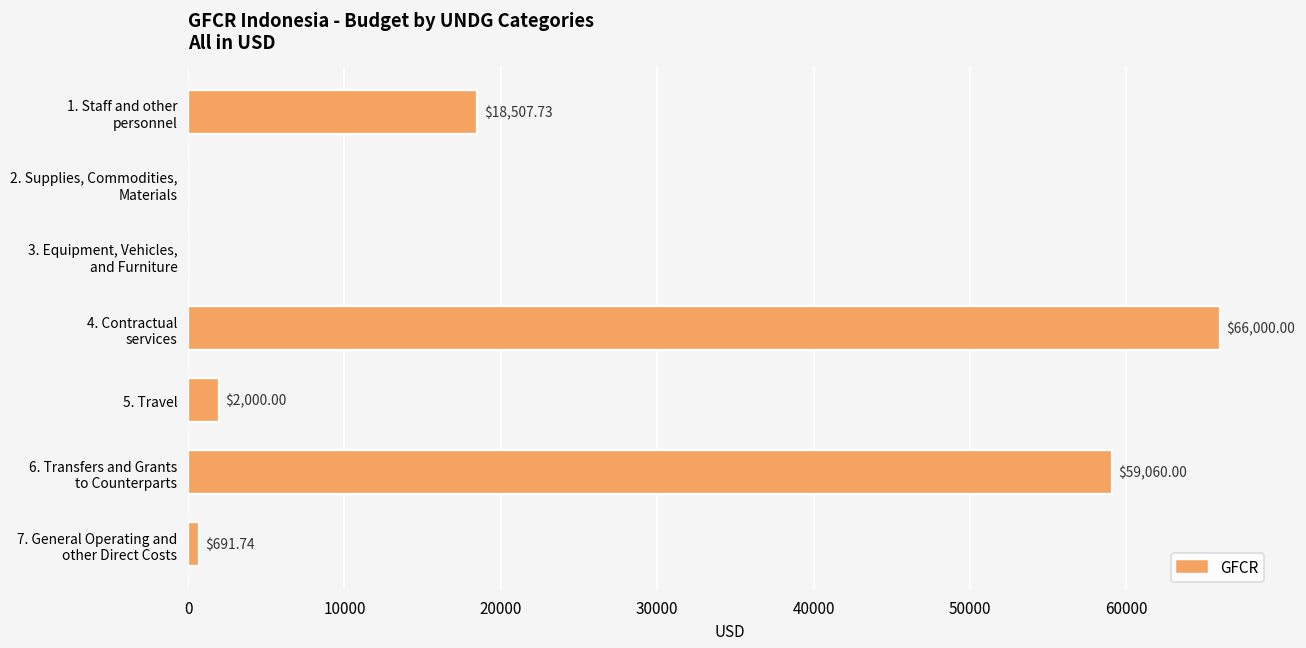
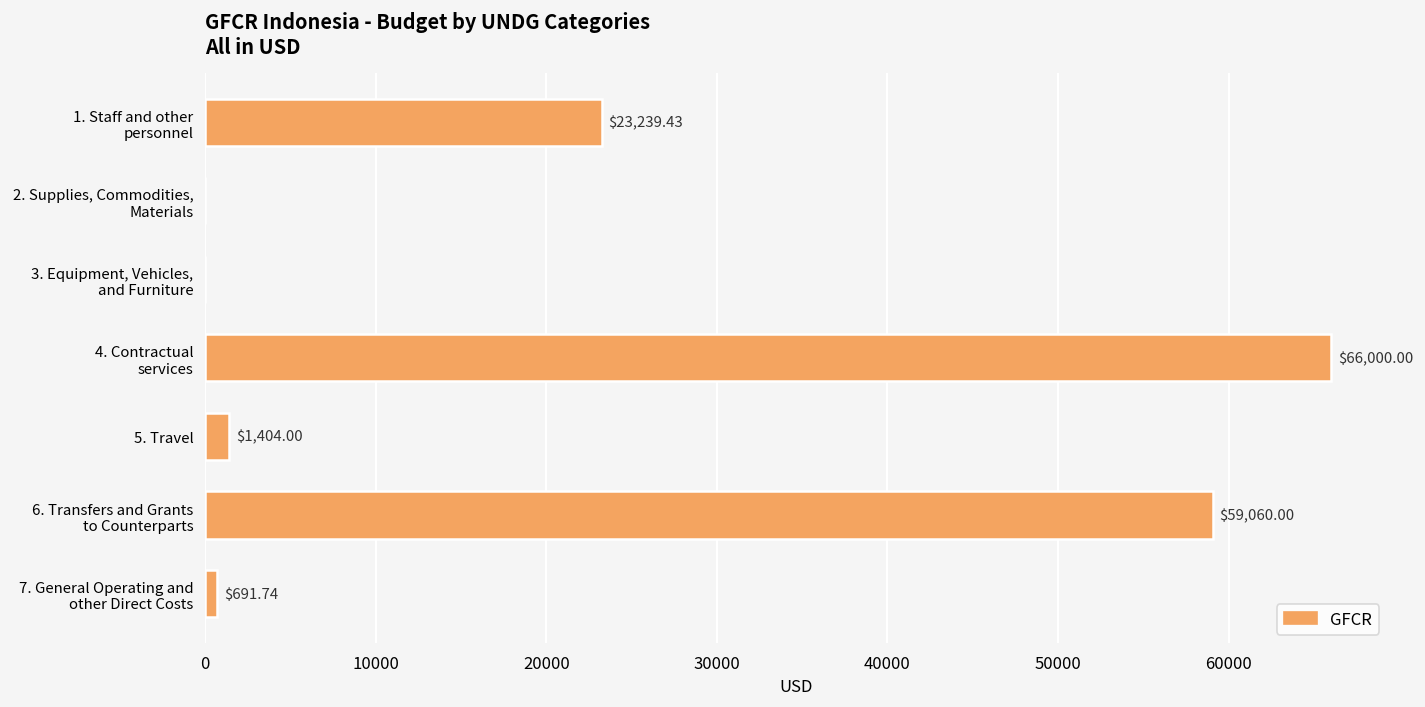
1. Staff and other personnel: $18,507.73 -> $23,239.43
5. Travel: $2,000.00 -> $1,404.00
